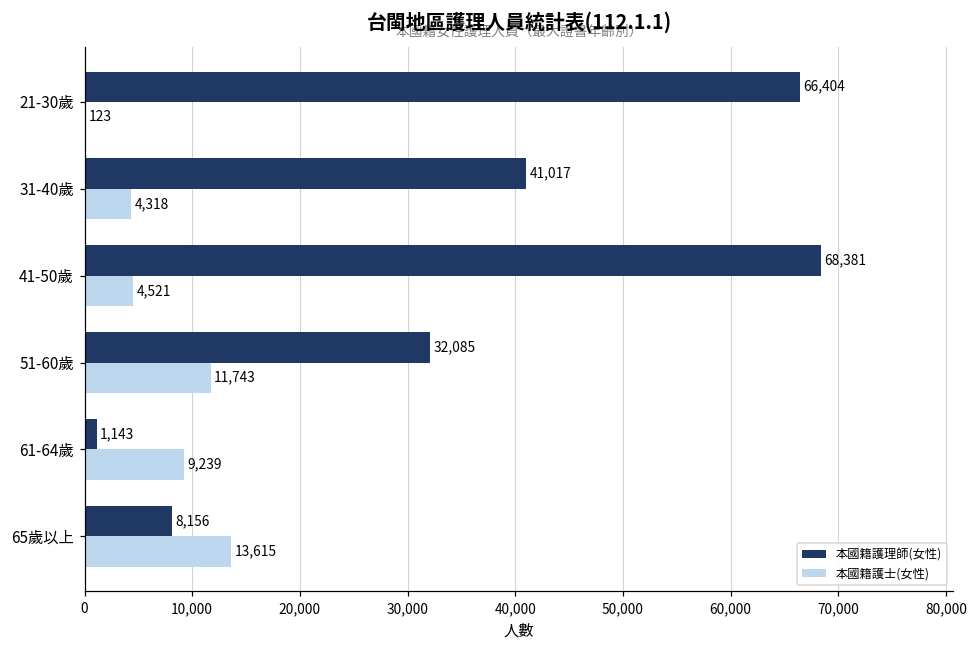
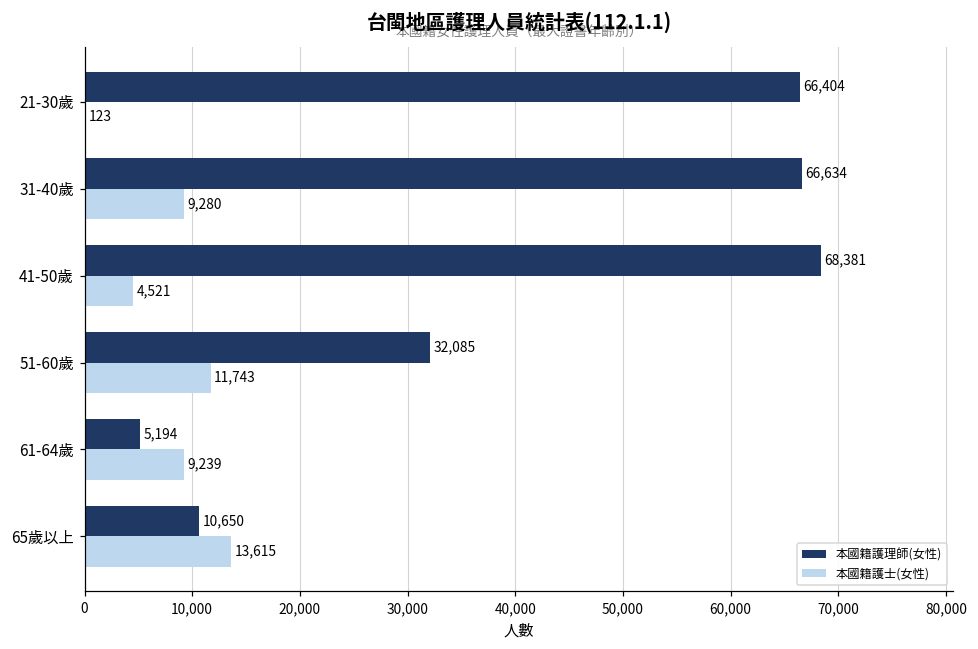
本國籍護理師(女性), 31-40歲: 41,017 -> 66,634
本國籍護士(女性), 31-40歲: 4,318 -> 9,280
本國籍護理師(女性), 61-64歲: 1,143 -> 5,194
本國籍護理師(女性), 65歲以上: 8,156 -> 10,650
